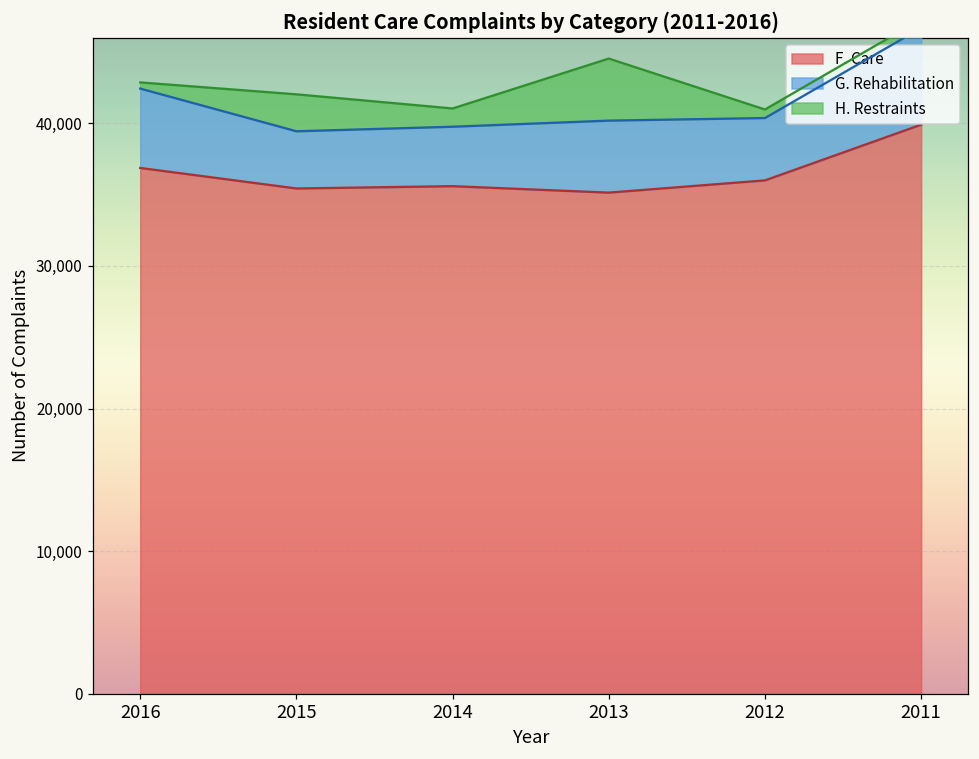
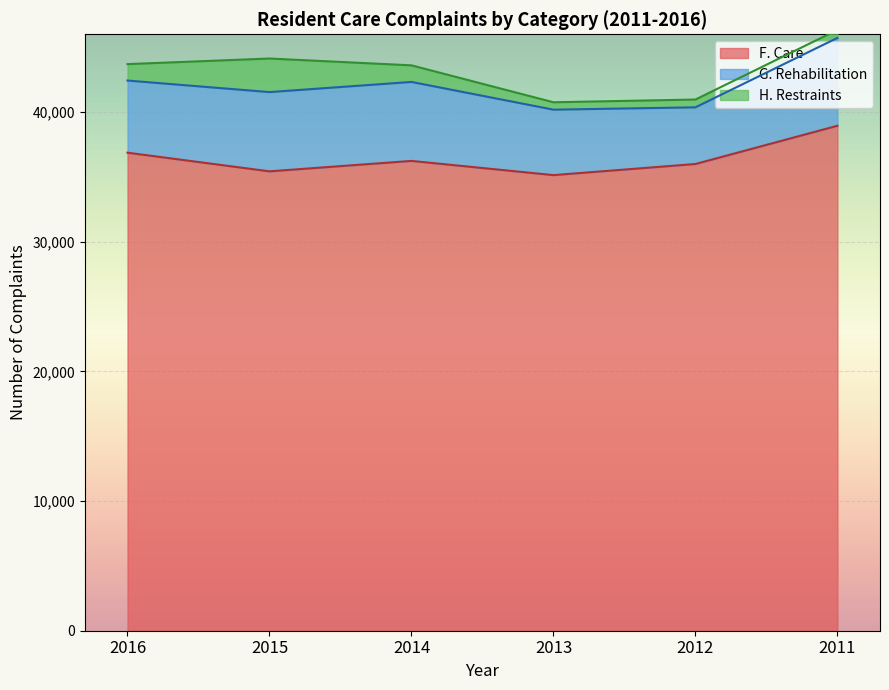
H. Restraints, 2016: 400 -> 1,300
G. Rehabilitation, 2015: 4,000 -> 6,100
F. Care, 2014: 35,600 -> 36,200
G. Rehabilitation, 2014: 4,200 -> 6,100
H. Restraints, 2013: 4,400 -> 600
F. Care, 2011: 39,900 -> 38,900
